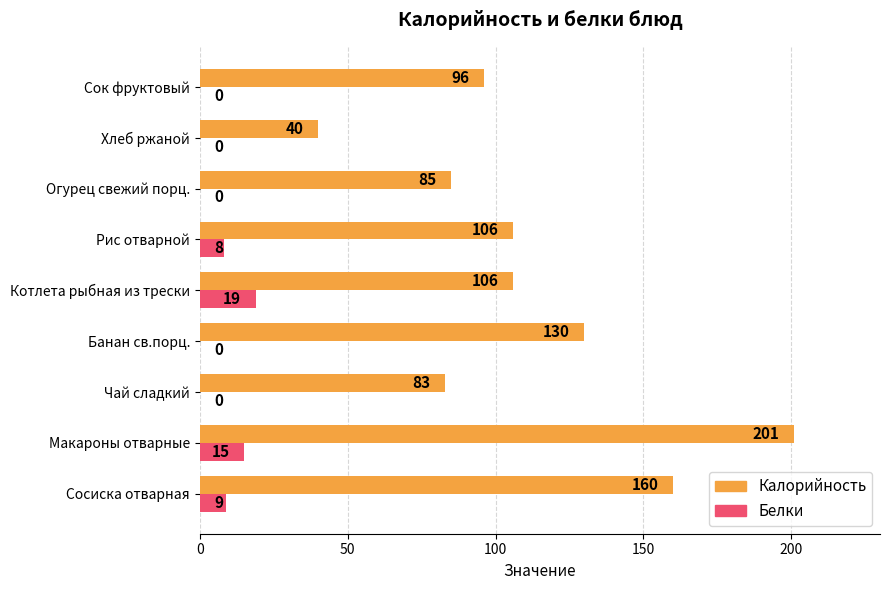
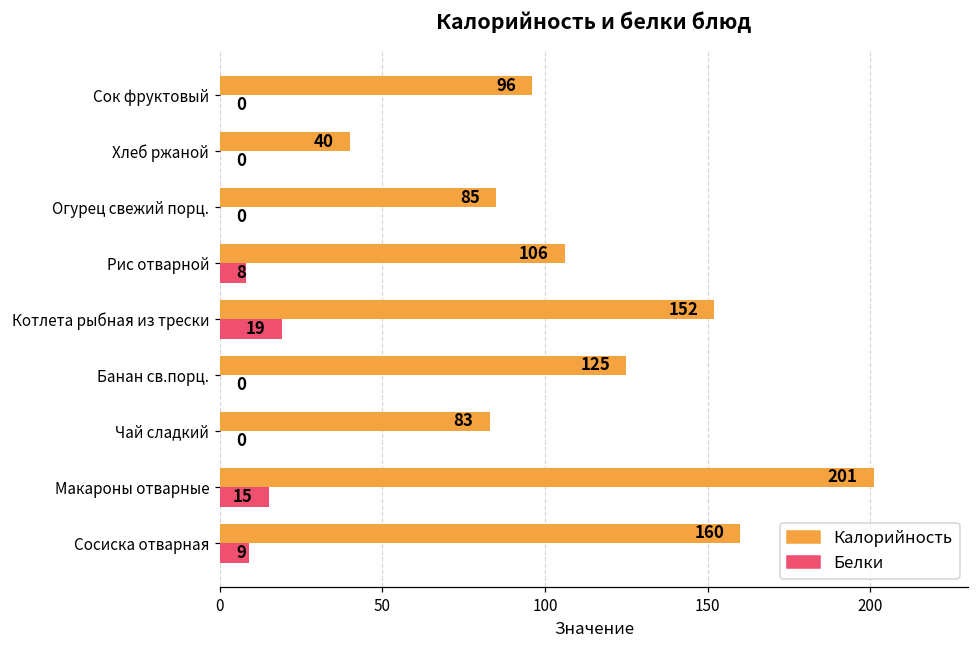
Калорийность, Котлета рыбная из трески: 106 -> 152
Калорийность, Банан св.порц.: 130 -> 125
